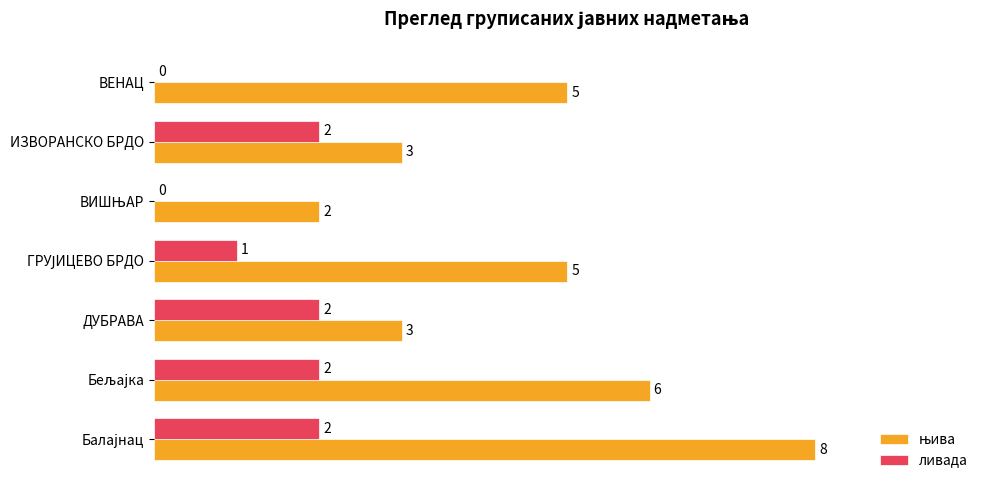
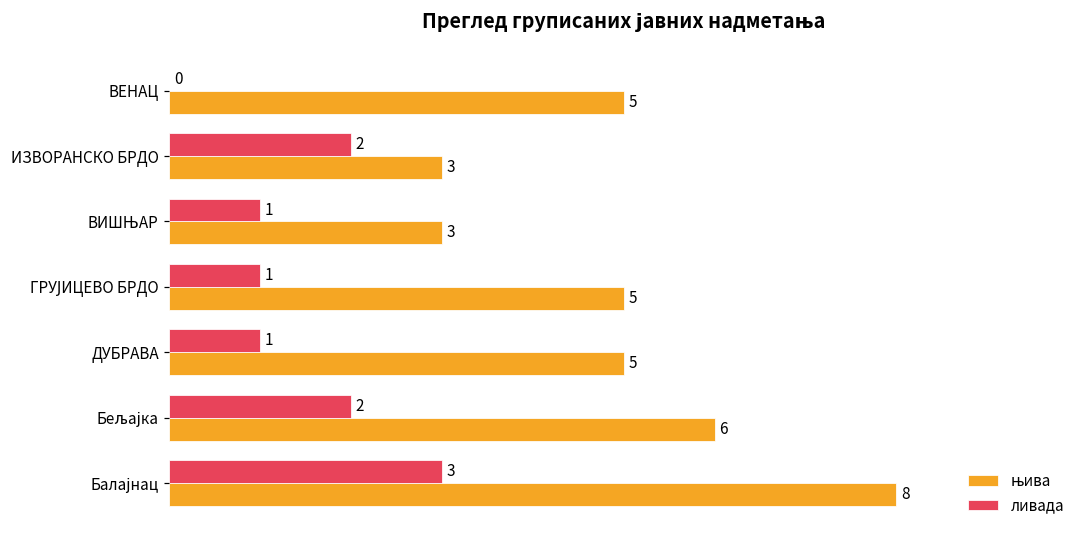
ливада, ВИШЊАР: 0 -> 1
њива, ВИШЊАР: 2 -> 3
ливада, ДУБРАВА: 2 -> 1
њива, ДУБРАВА: 3 -> 5
ливада, Балајнац: 2 -> 3
